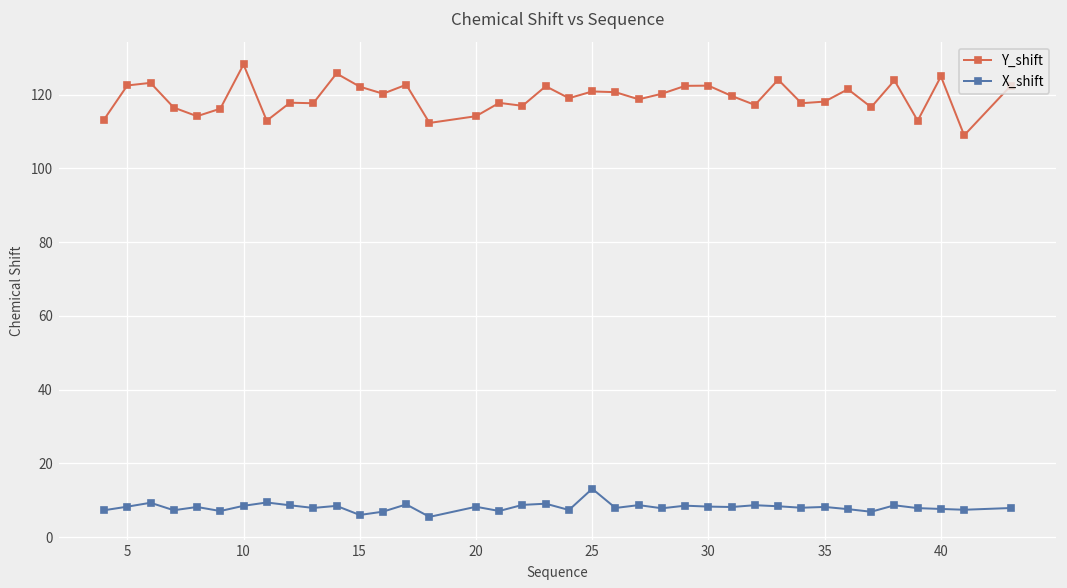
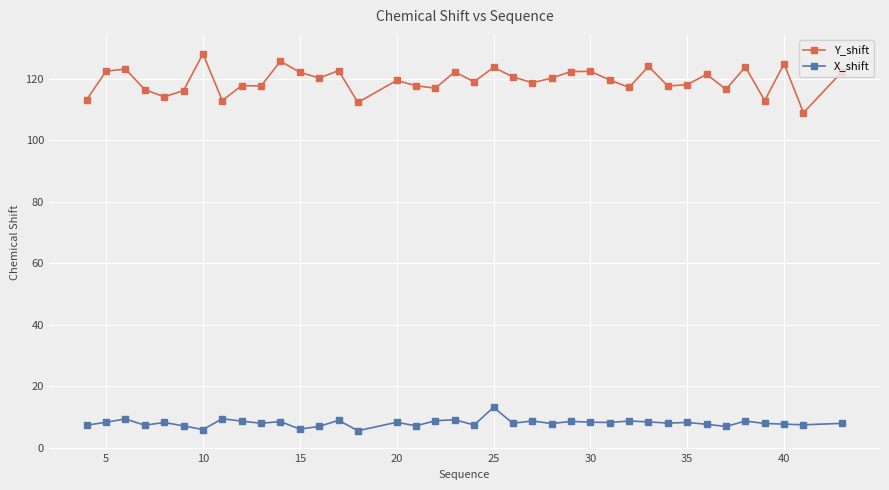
X_shift, 10: 8 -> 6
Y_shift, 20: 114 -> 120
Y_shift, 25: 121 -> 124
